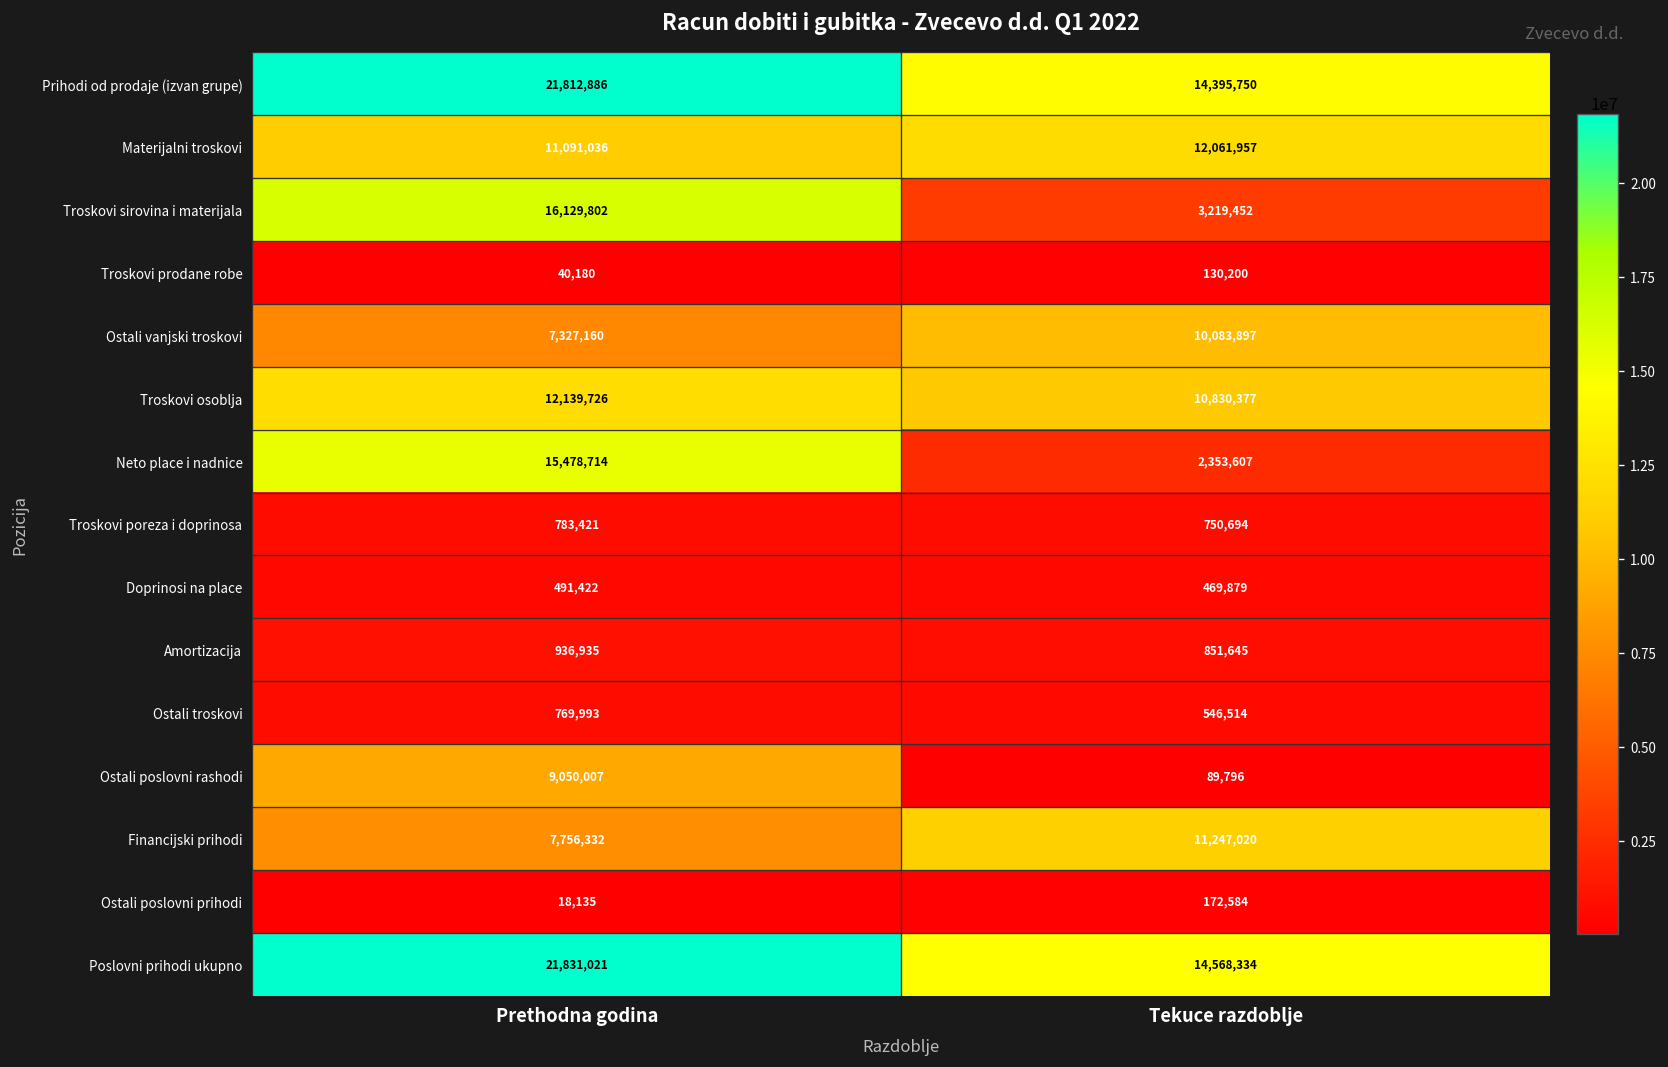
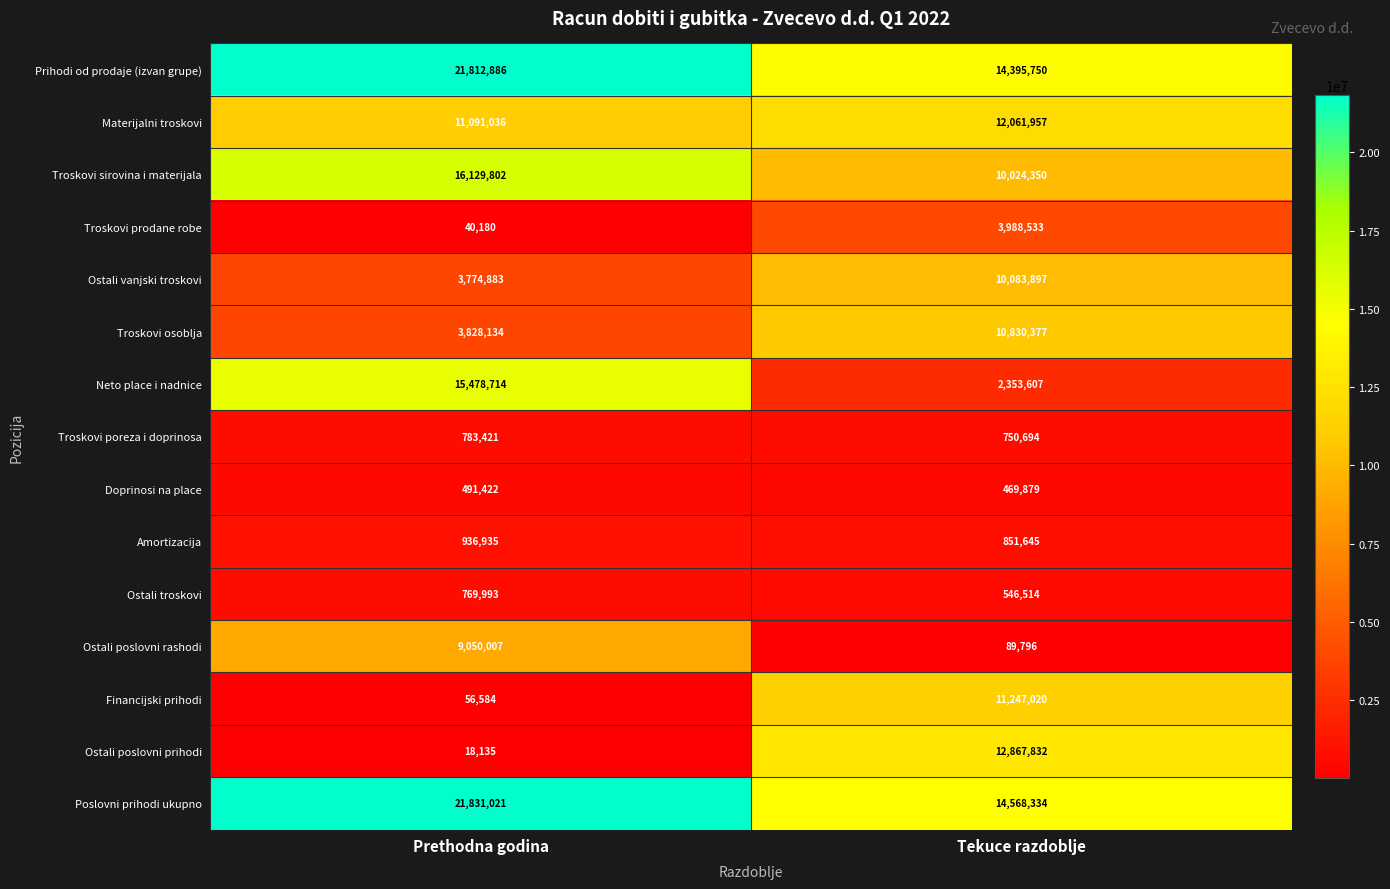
Troskovi sirovina i materijala, Tekuce razdoblje: 3,219,452 -> 10,024,350
Troskovi prodane robe, Tekuce razdoblje: 130,200 -> 3,988,533
Ostali vanjski troskovi, Prethodna godina: 7,327,160 -> 3,774,883
Troskovi osoblja, Prethodna godina: 12,139,726 -> 3,828,134
Financijski prihodi, Prethodna godina: 7,756,332 -> 56,584
Ostali poslovni prihodi, Tekuce razdoblje: 172,584 -> 12,867,832
